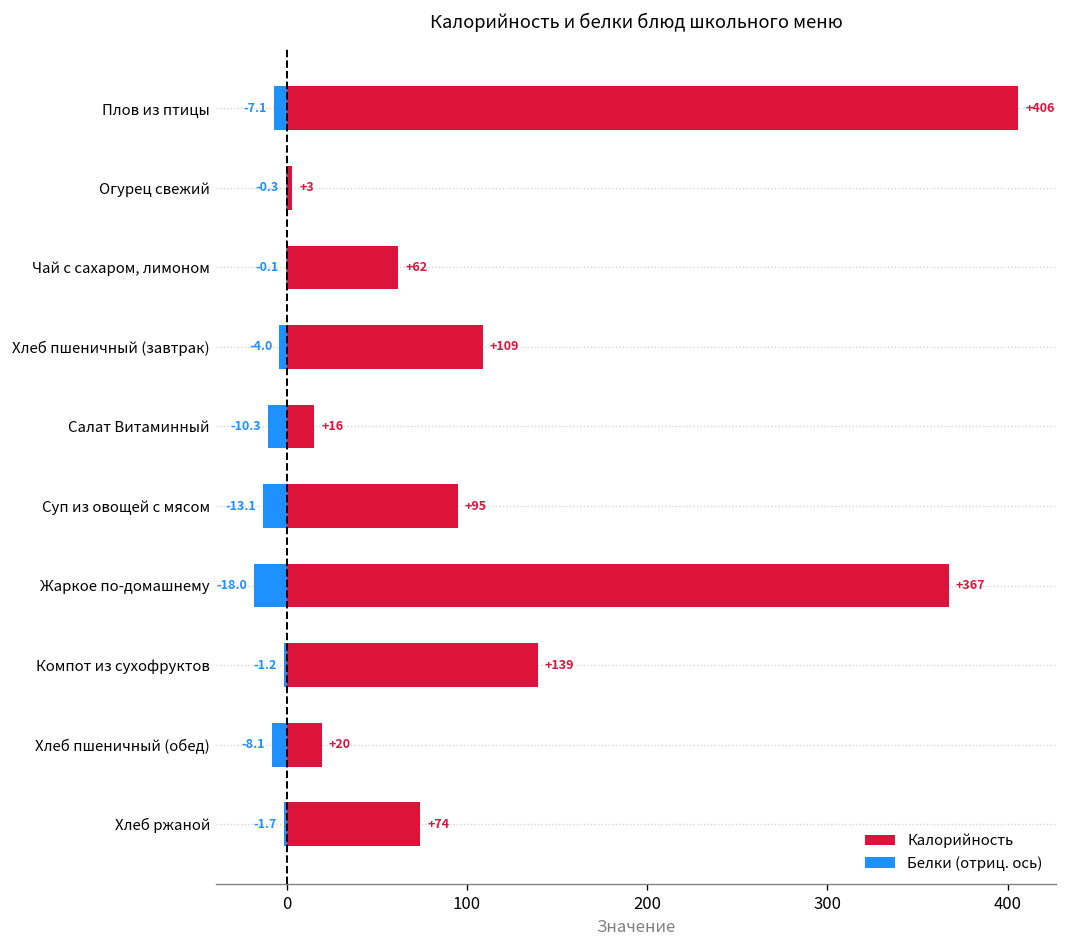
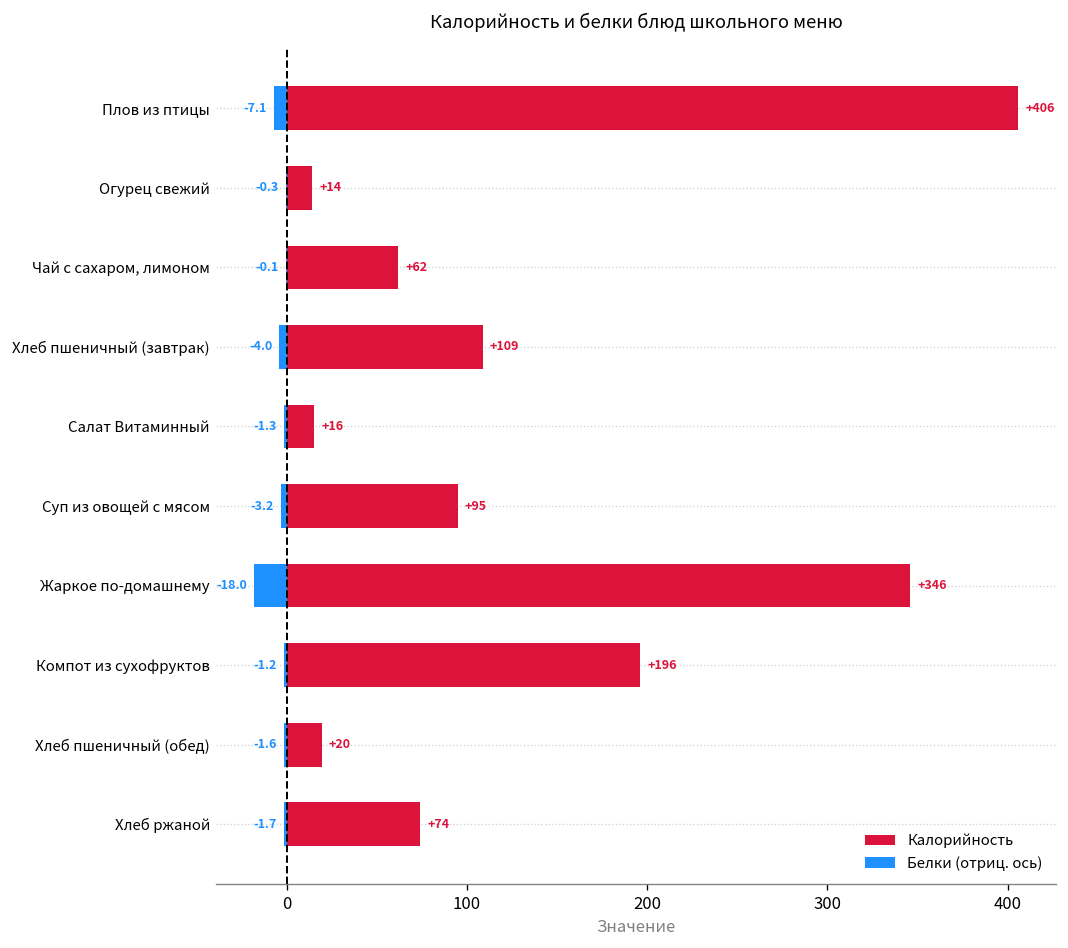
Калорийность, Огурец свежий: +3 -> +14
Белки (отриц. ось), Салат Витаминный: -10.3 -> -1.3
Белки (отриц. ось), Суп из овощей с мясом: -13.1 -> -3.2
Калорийность, Жаркое по-домашнему: +367 -> +346
Калорийность, Компот из сухофруктов: +139 -> +196
Белки (отриц. ось), Хлеб пшеничный (обед): -8.1 -> -1.6
